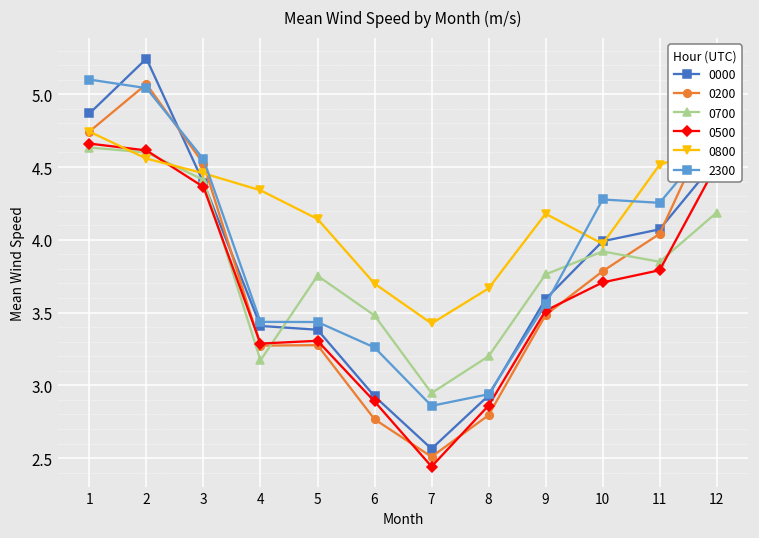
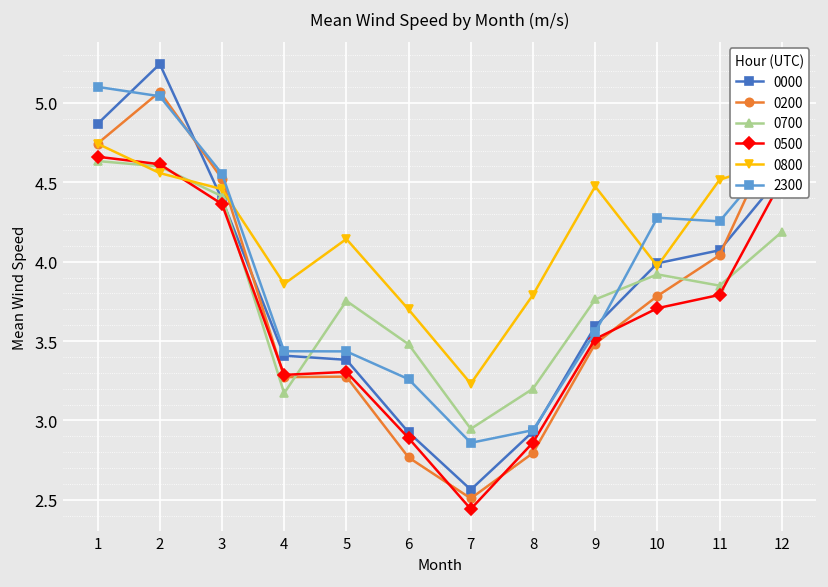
0800, 4: 4.34 -> 3.86
0800, 7: 3.43 -> 3.23
0800, 8: 3.67 -> 3.79
0800, 9: 4.18 -> 4.47
